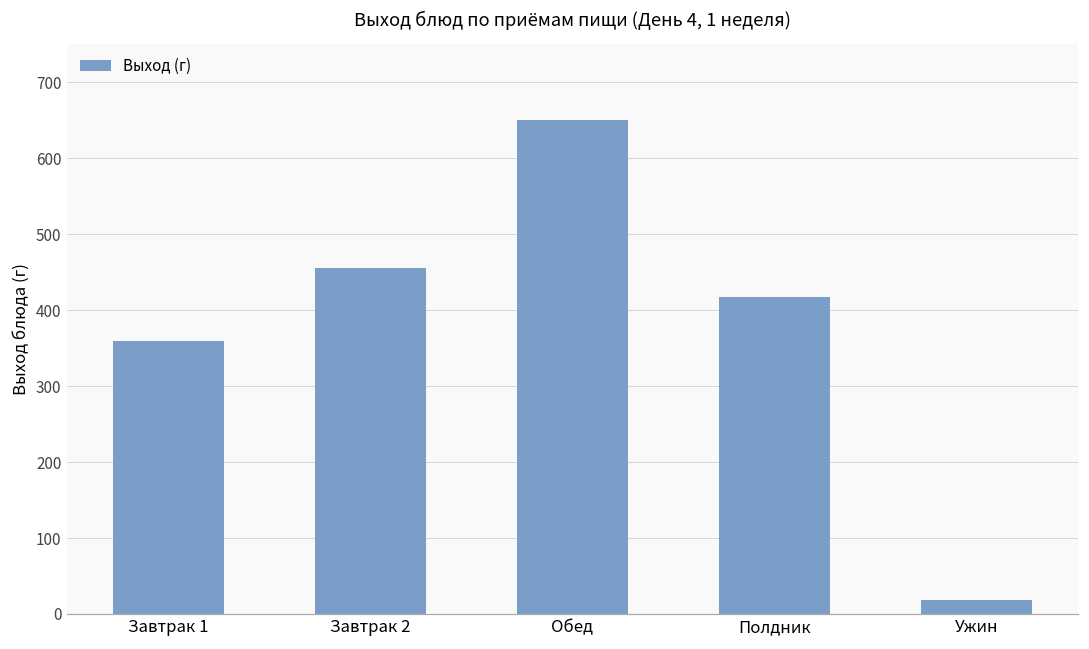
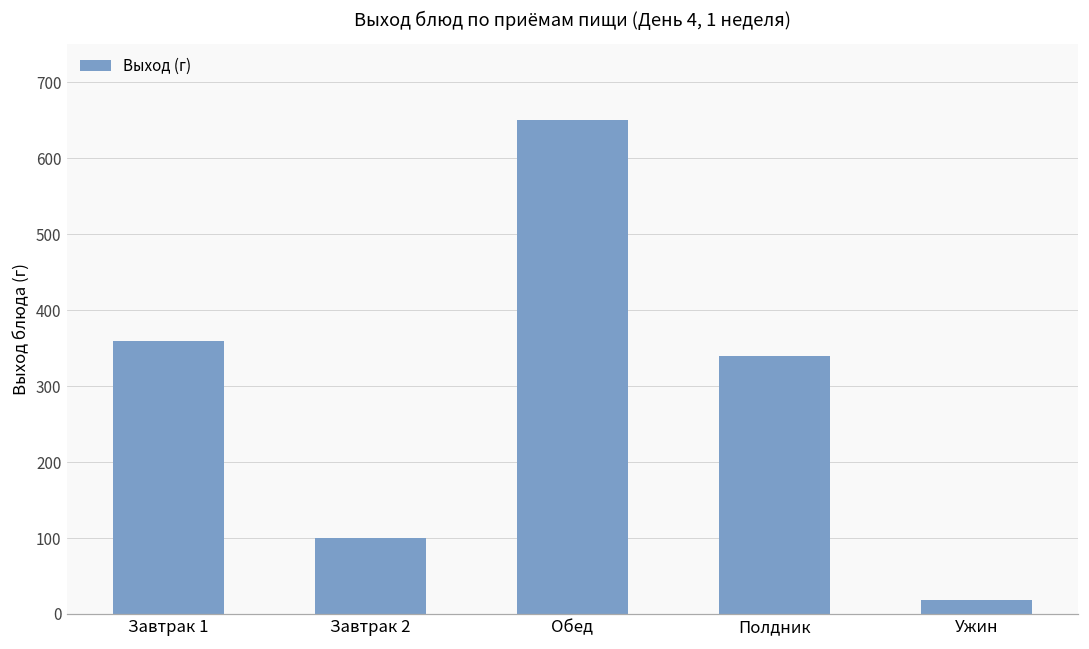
Завтрак 2: 460 -> 100
Полдник: 420 -> 340
